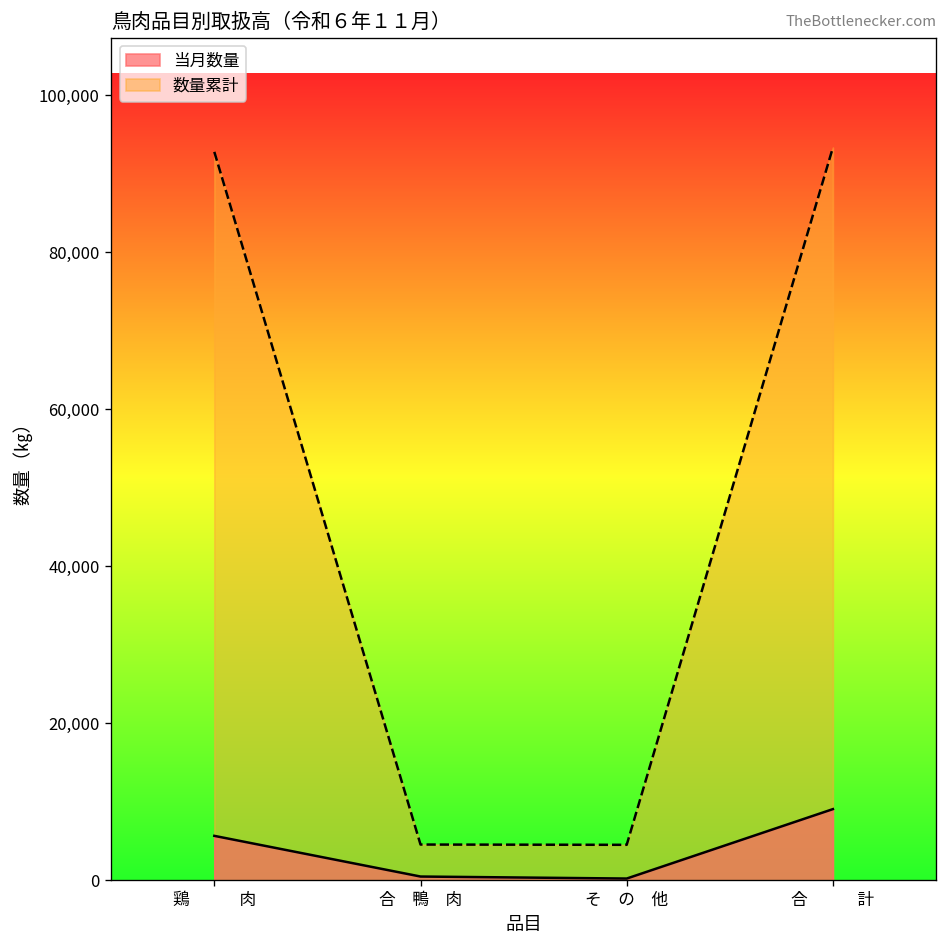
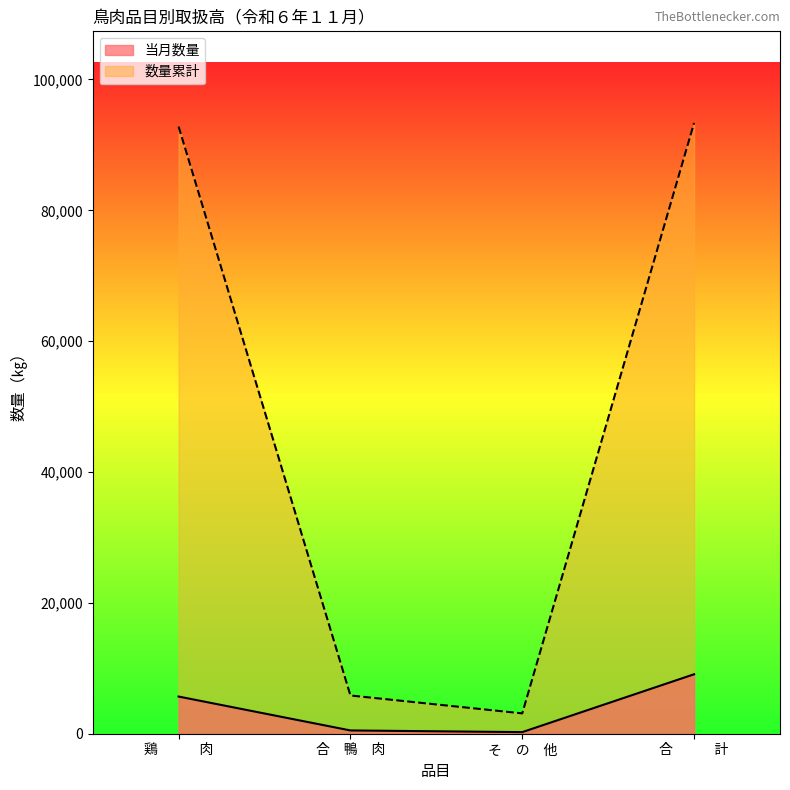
数量累計, 合 鴨 肉: 5,000 -> 6,000
数量累計, そ の 他: 5,000 -> 3,000
